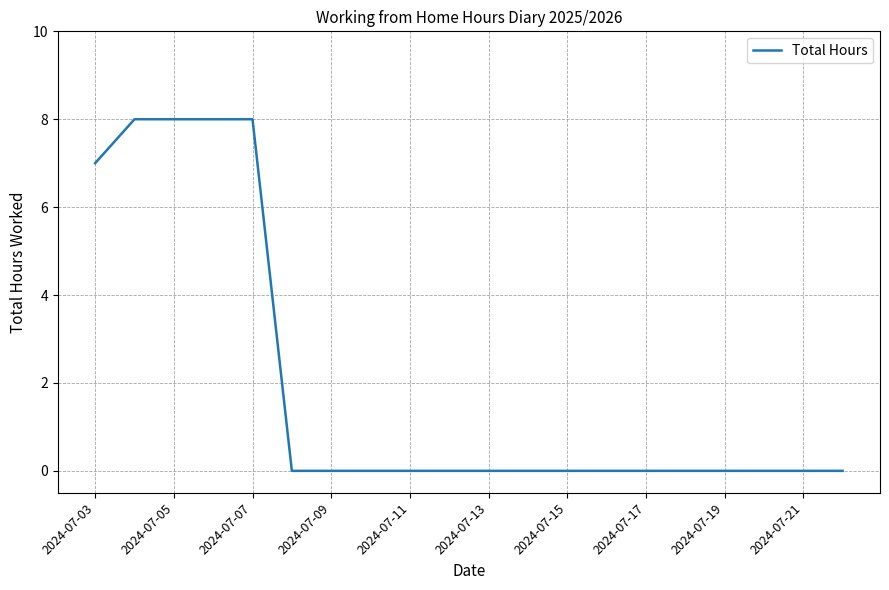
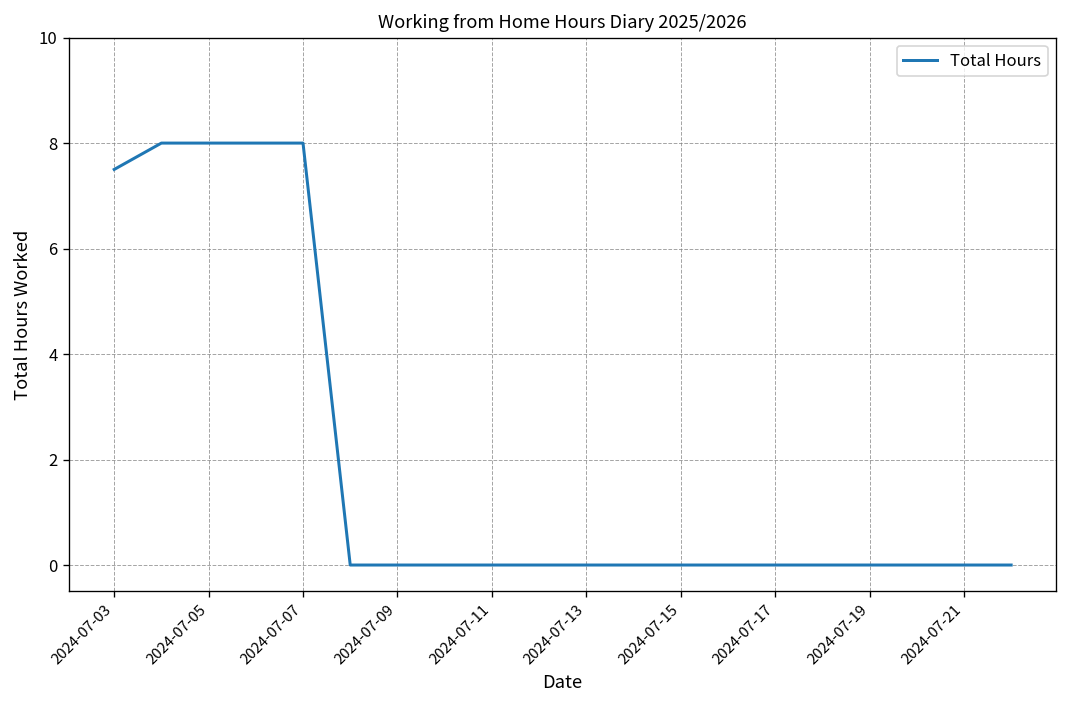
2024-07-03: 7.0 -> 7.5
